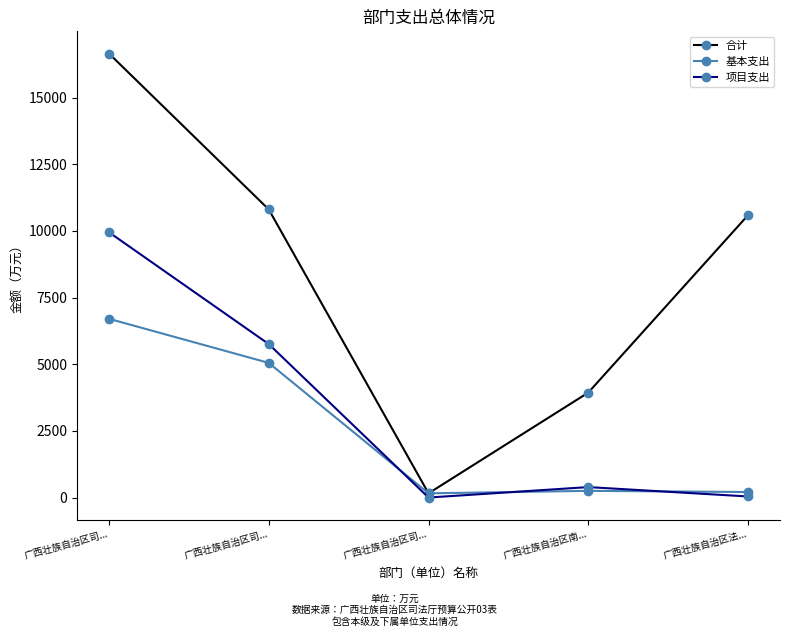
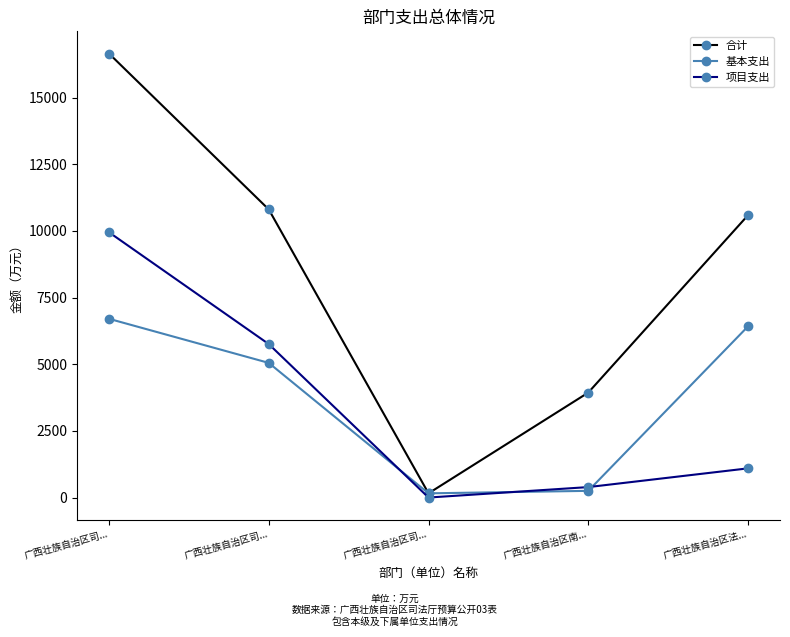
基本支出, 广西壮族自治区法...: 200 -> 6400
项目支出, 广西壮族自治区法...: 0 -> 1100
